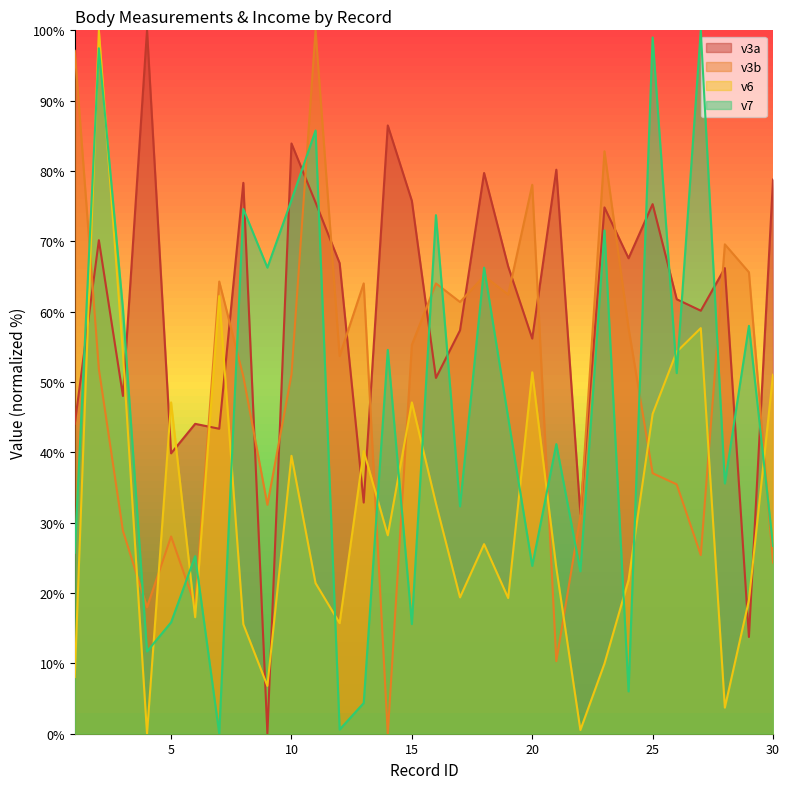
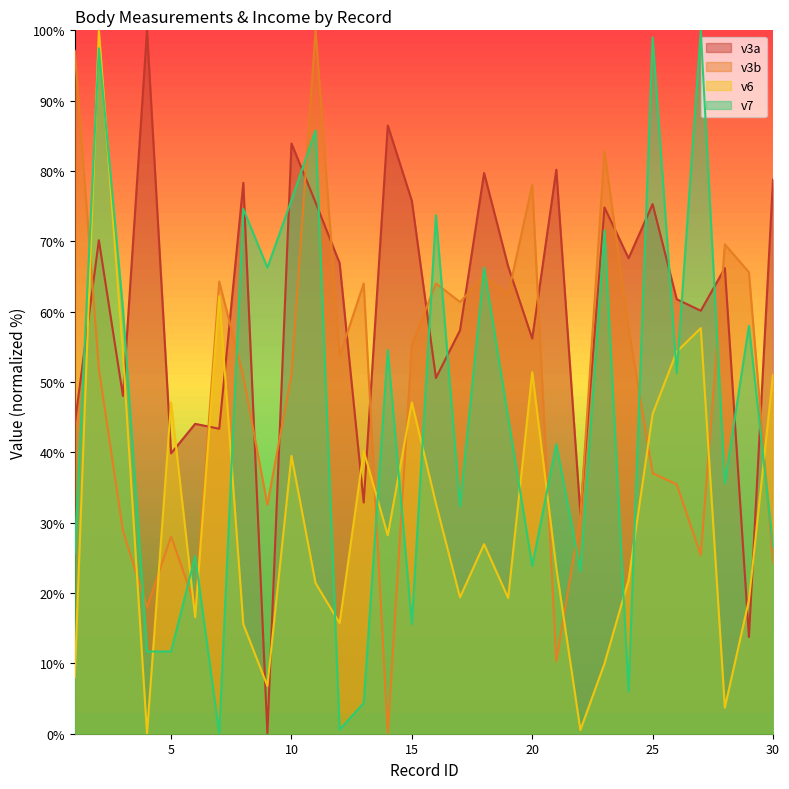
v7, 5: 16% -> 12%
